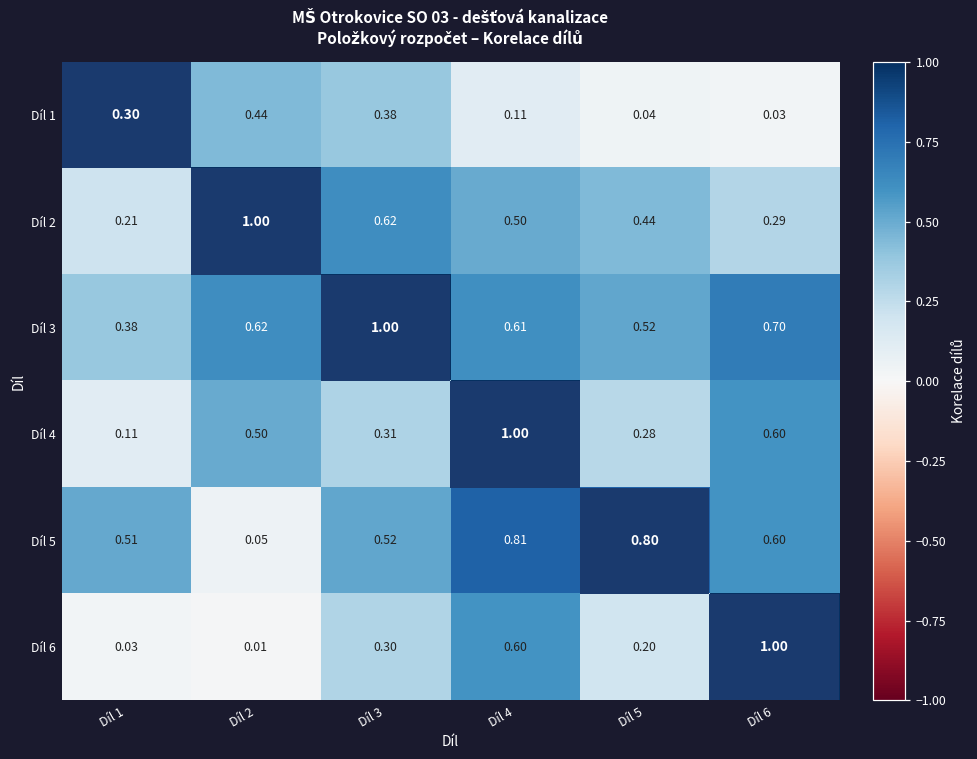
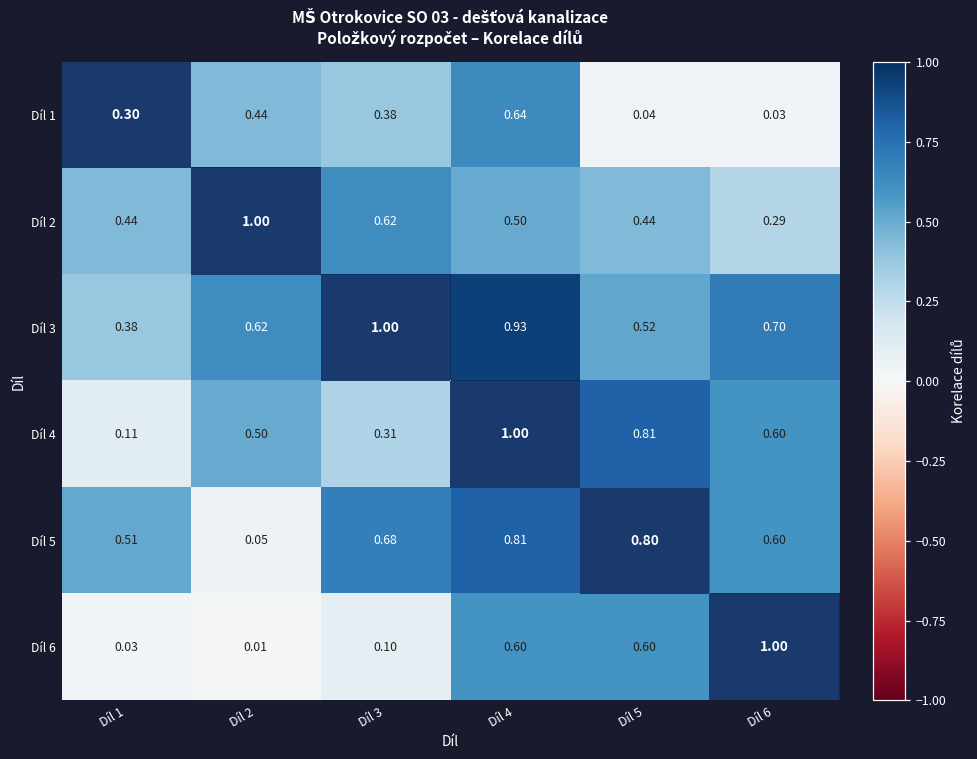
Díl 1, Díl 4: 0.11 -> 0.64
Díl 2, Díl 1: 0.21 -> 0.44
Díl 3, Díl 4: 0.61 -> 0.93
Díl 4, Díl 5: 0.28 -> 0.81
Díl 5, Díl 3: 0.52 -> 0.68
Díl 6, Díl 3: 0.30 -> 0.10
Díl 6, Díl 5: 0.20 -> 0.60
